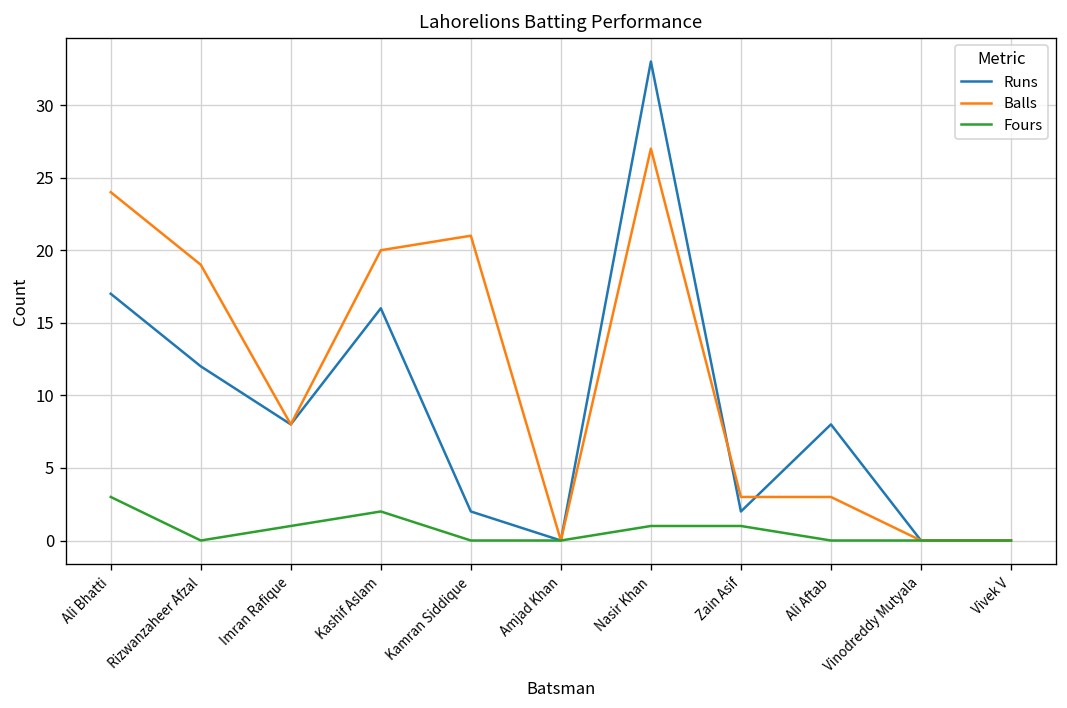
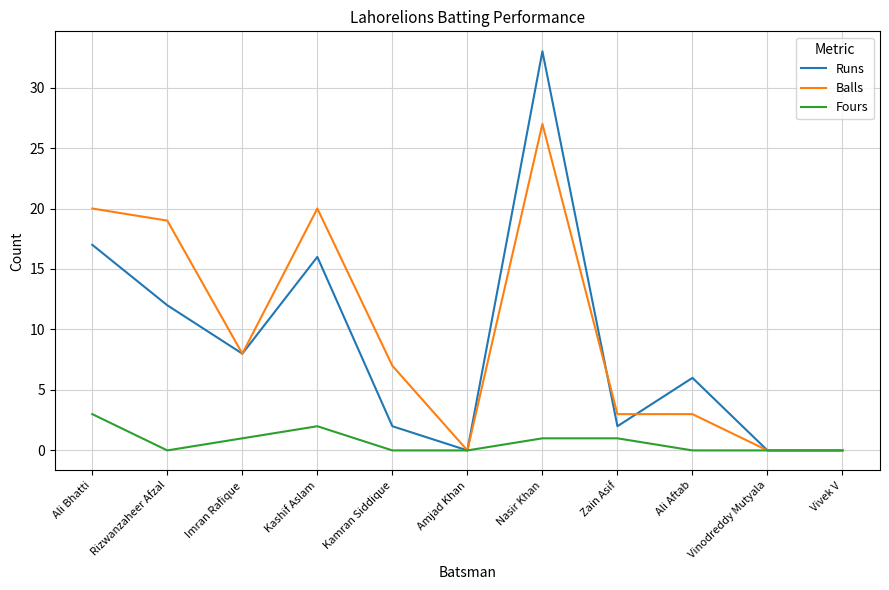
Balls, Ali Bhatti: 24 -> 20
Balls, Kamran Siddique: 21 -> 7
Runs, Ali Aftab: 8 -> 6
